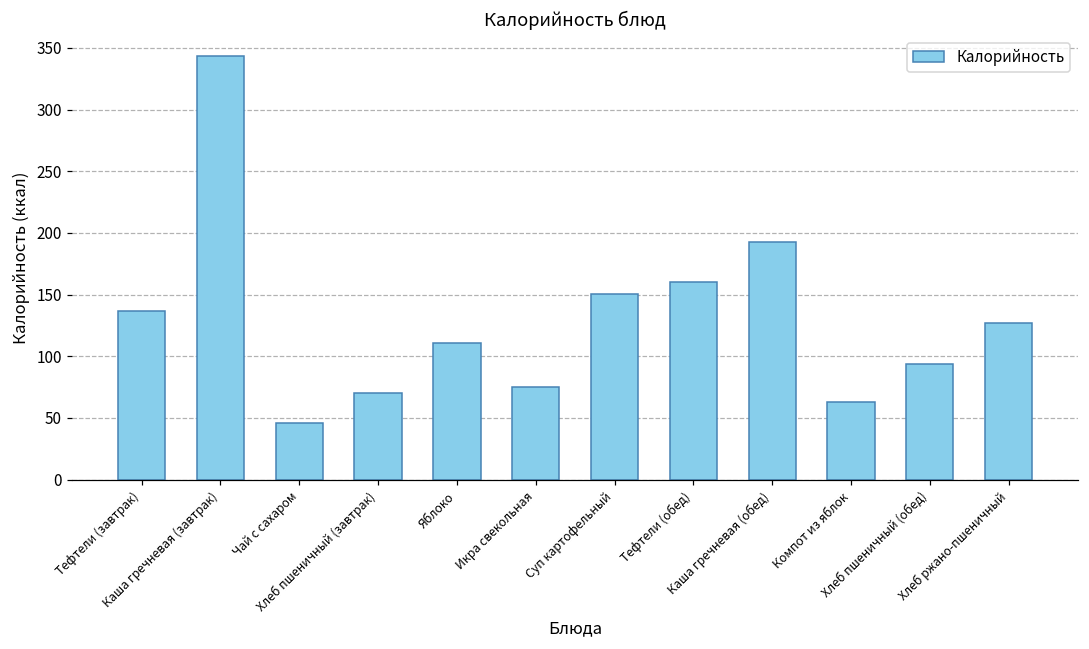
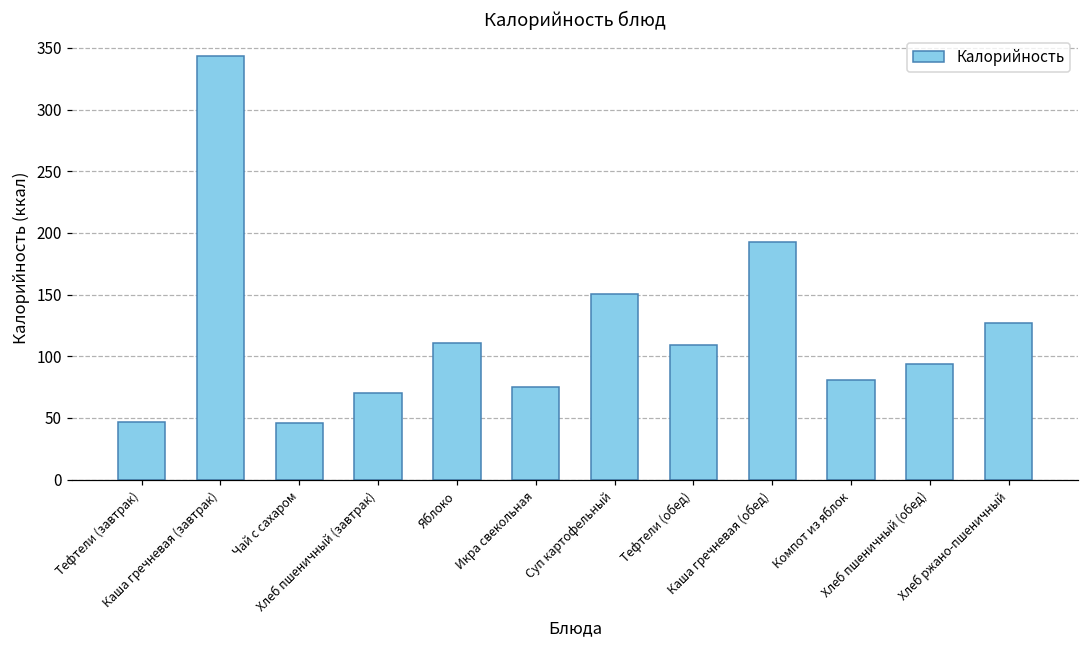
Тефтели (завтрак): 136 -> 46
Тефтели (обед): 160 -> 109
Компот из яблок: 63 -> 81
